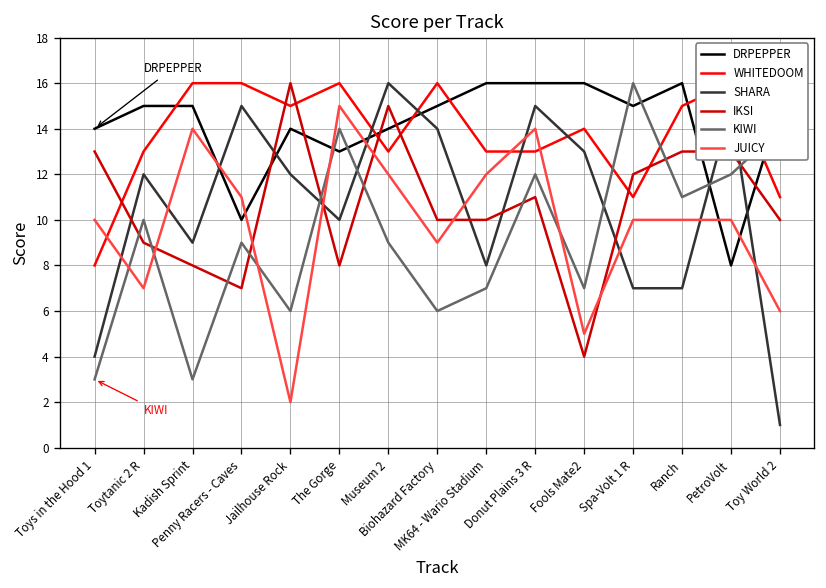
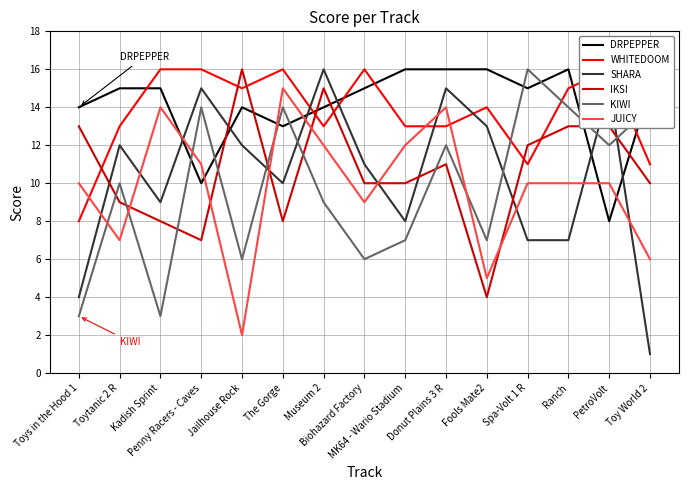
KIWI, Penny Racers - Caves: 9 -> 14
SHARA, Biohazard Factory: 14 -> 11
KIWI, Ranch: 11 -> 14
